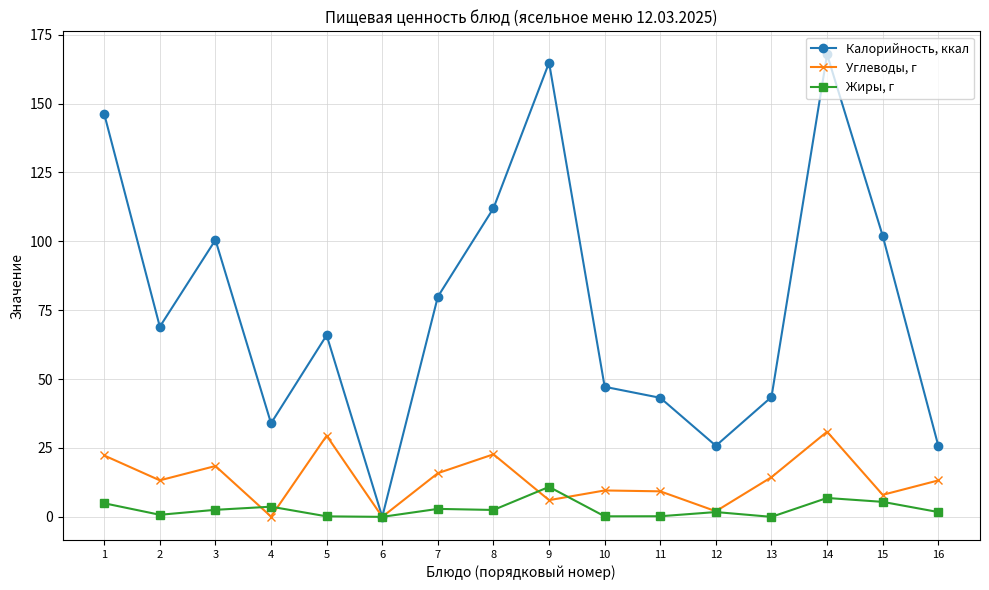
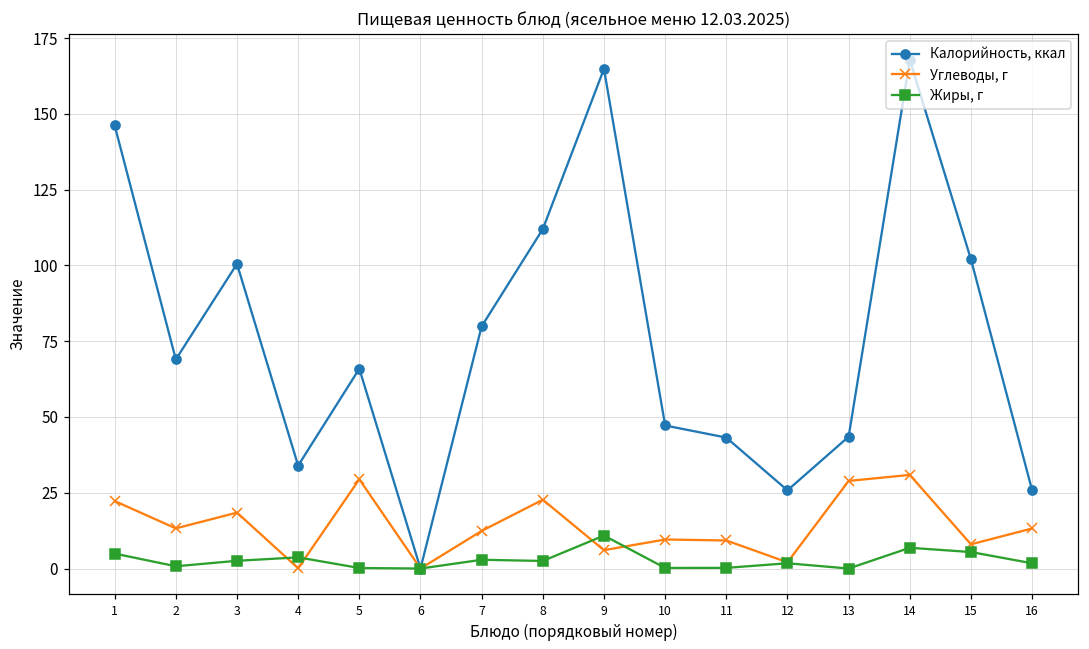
Углеводы, г, 7: 16 -> 12
Углеводы, г, 13: 14 -> 29
